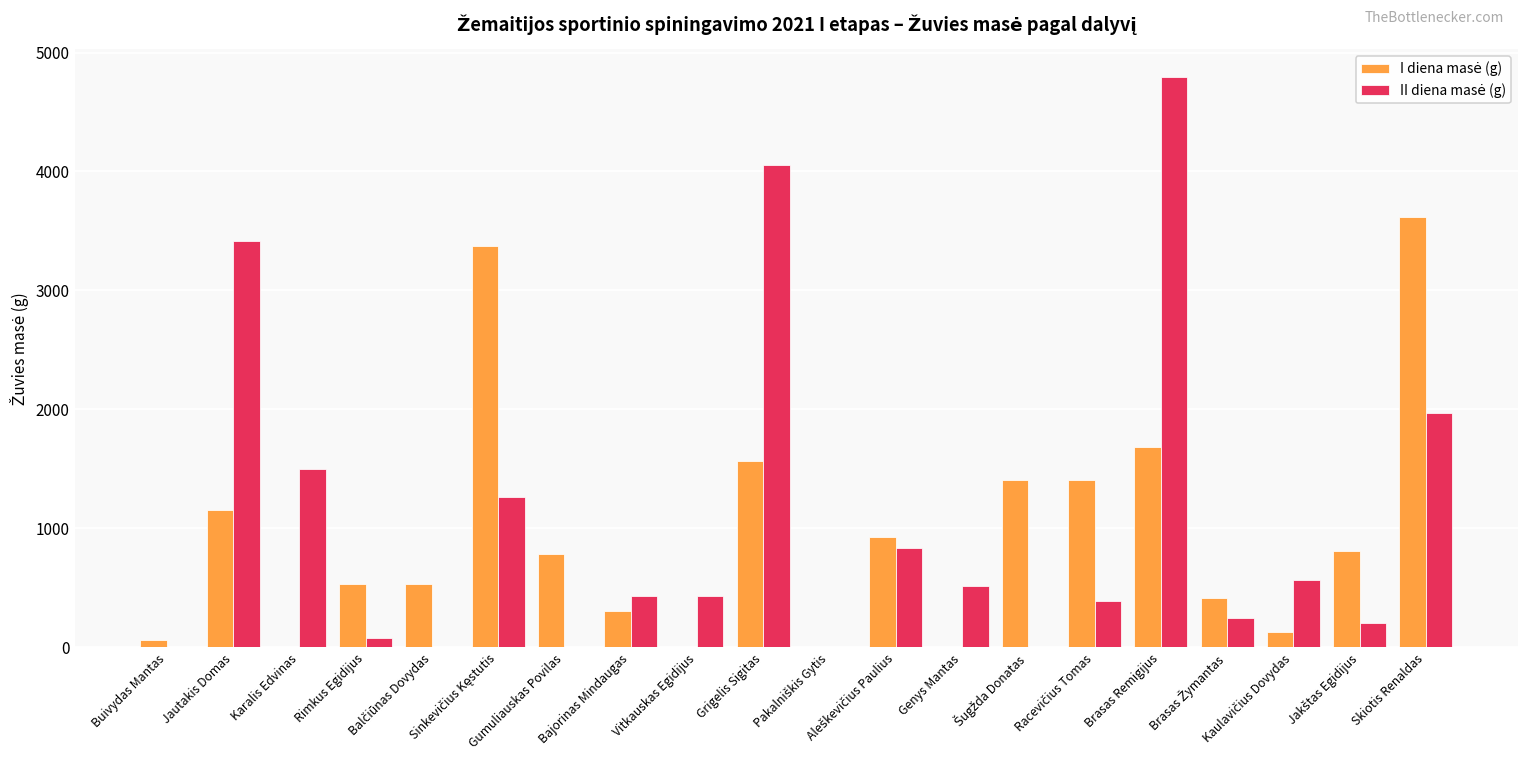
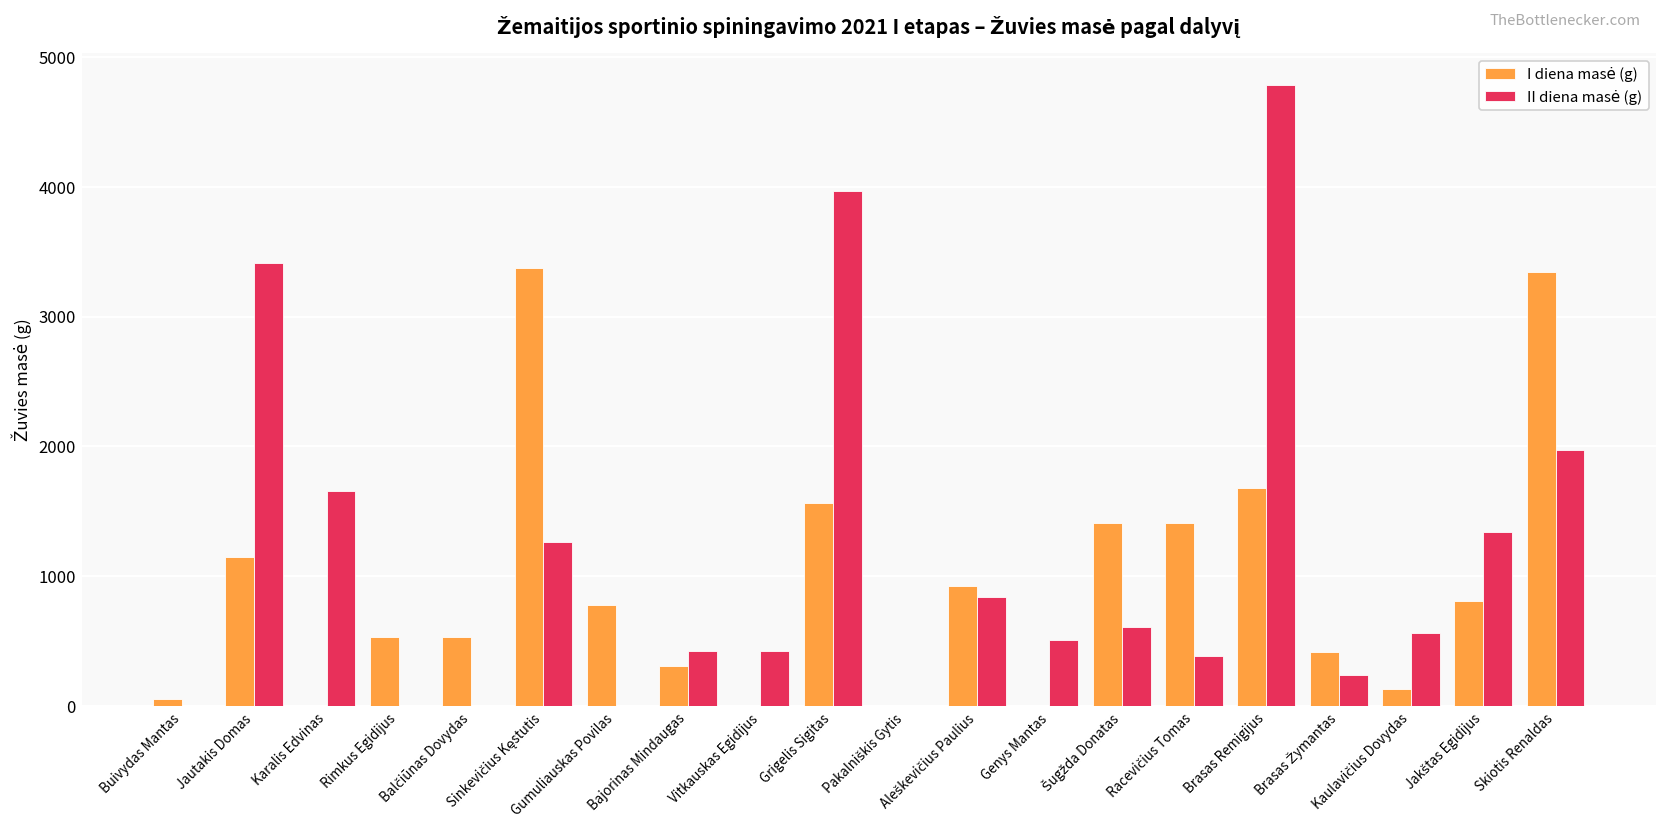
II diena masė (g), Karalis Edvinas: 1500 -> 1660
II diena masė (g), Rimkus Egidijus: 80 -> 0
II diena masė (g), Grigelis Sigitas: 4060 -> 3970
II diena masė (g), Šugžda Donatas: 0 -> 610
II diena masė (g), Jakštas Egidijus: 200 -> 1340
I diena masė (g), Skiotis Renaldas: 3610 -> 3350
